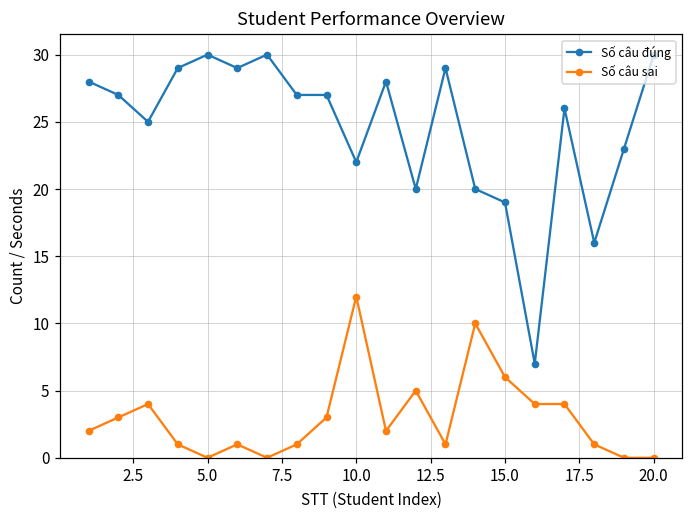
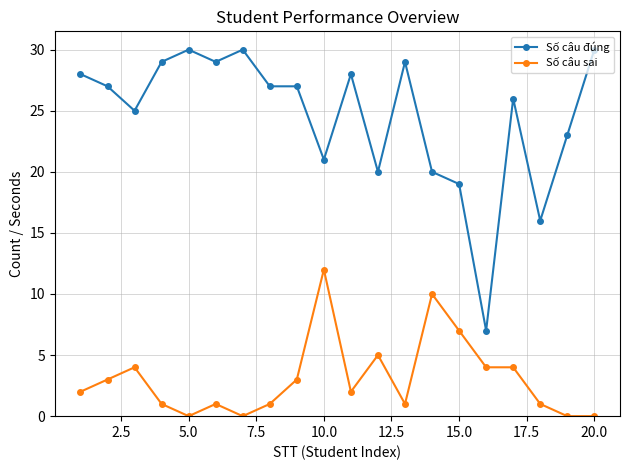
Số câu đúng, 10.0: 22 -> 21
Số câu sai, 15.0: 6 -> 7
